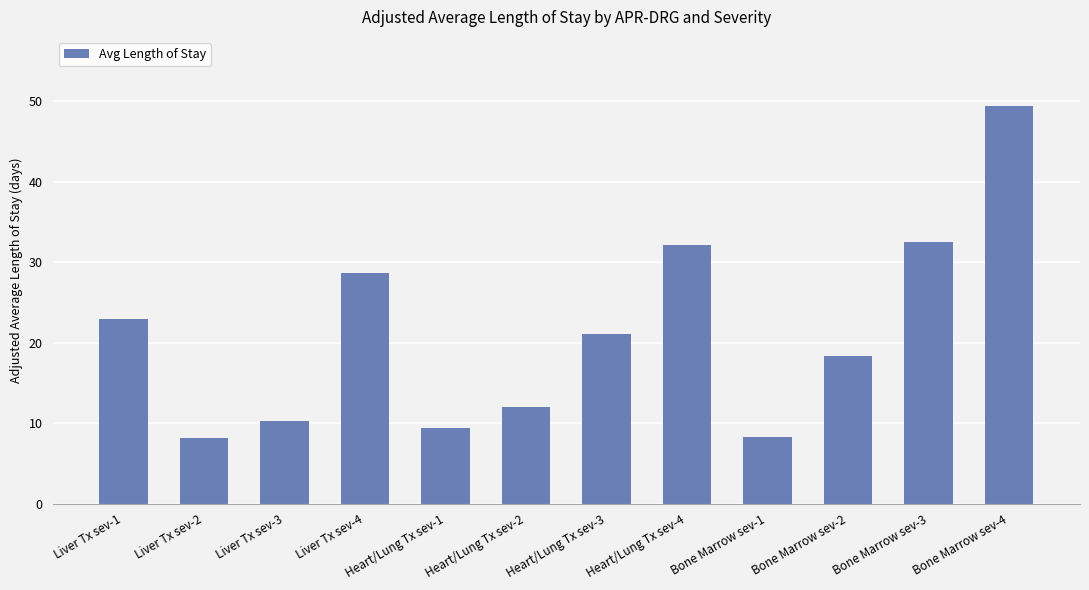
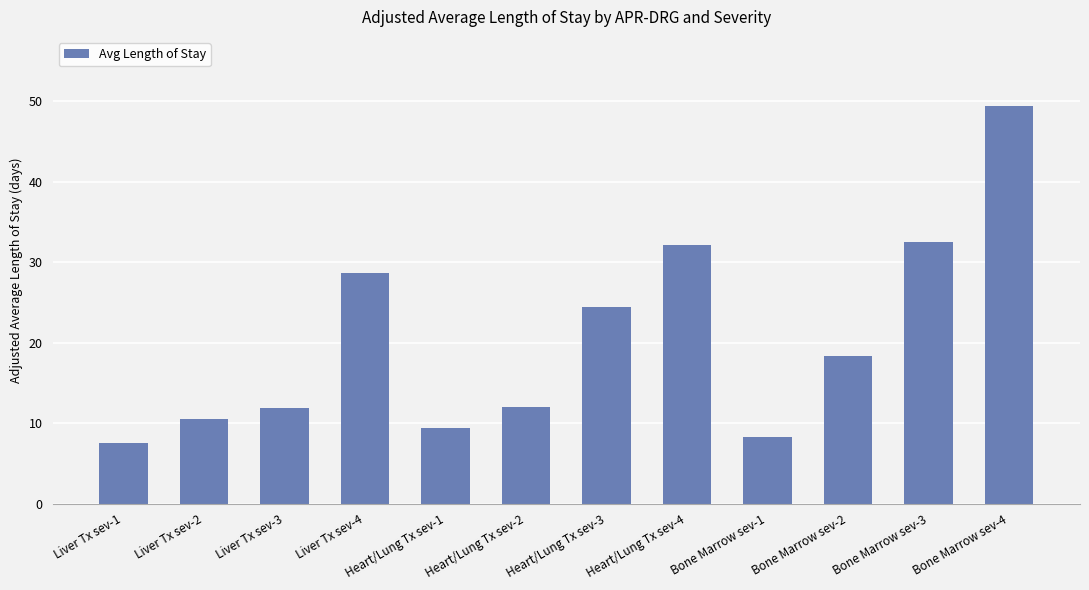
Liver Tx sev-1: 23 -> 8
Liver Tx sev-2: 8 -> 10
Liver Tx sev-3: 10 -> 12
Heart/Lung Tx sev-3: 21 -> 24
